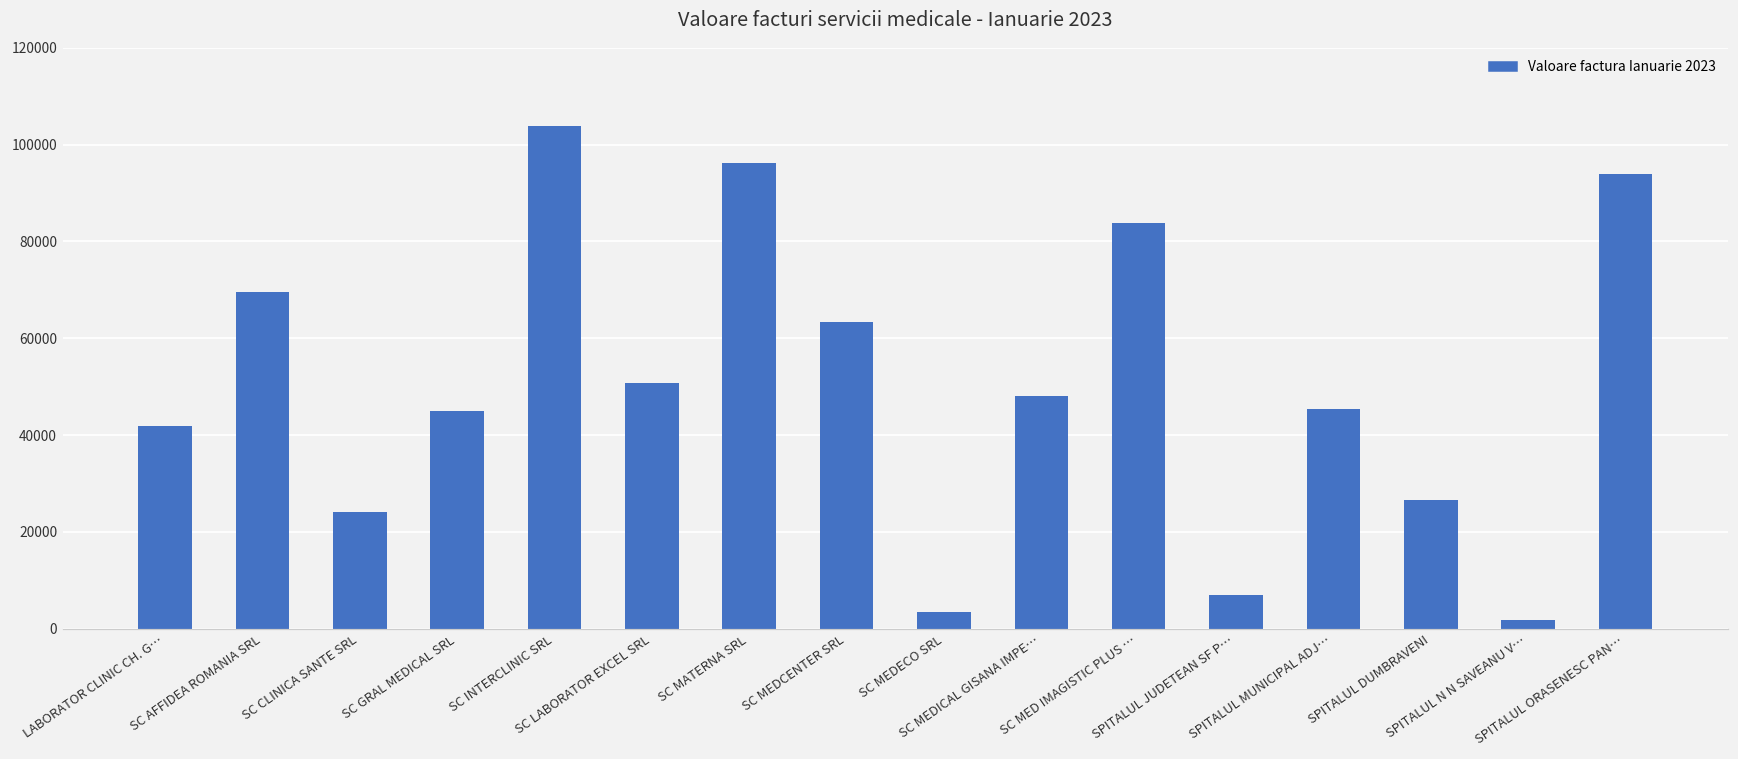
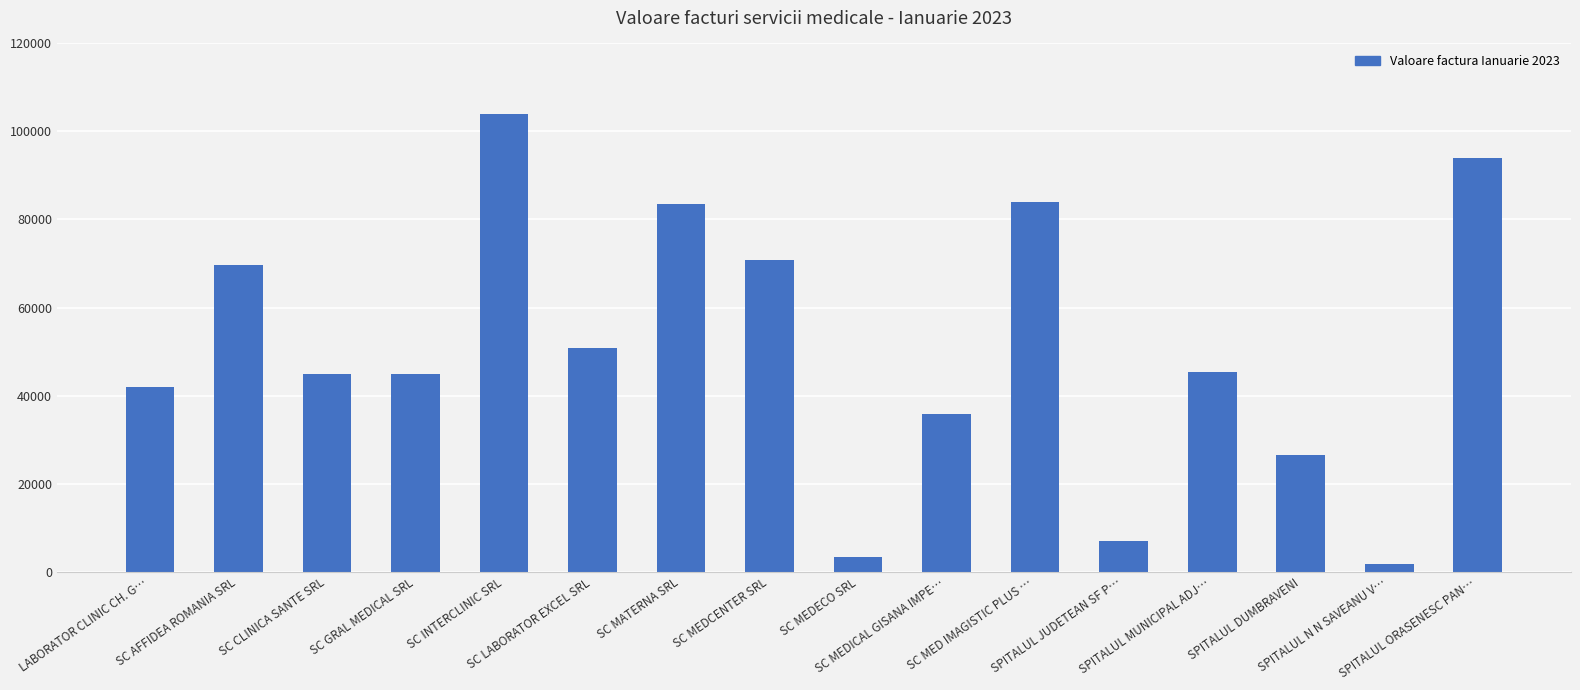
SC CLINICA SANTE SRL: 24000 -> 45000
SC MATERNA SRL: 96000 -> 84000
SC MEDCENTER SRL: 63000 -> 71000
SC MEDICAL GISANA IMPE…: 48000 -> 36000
